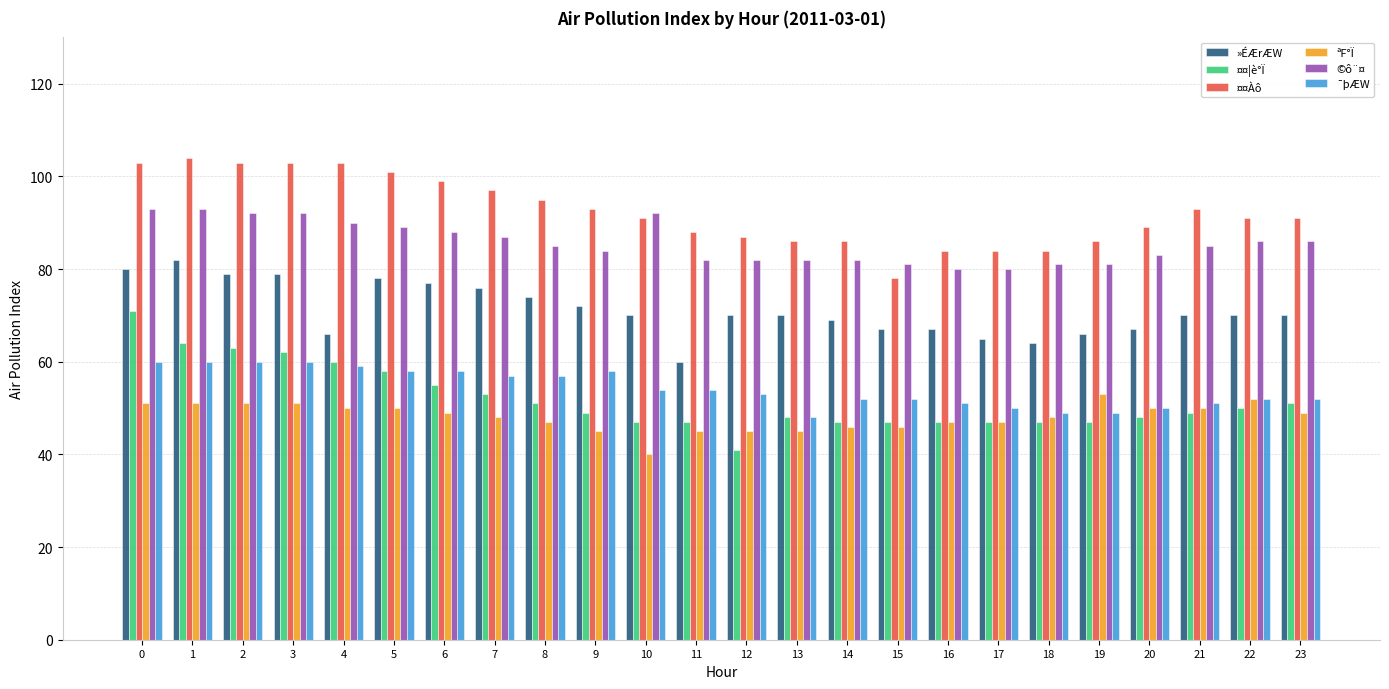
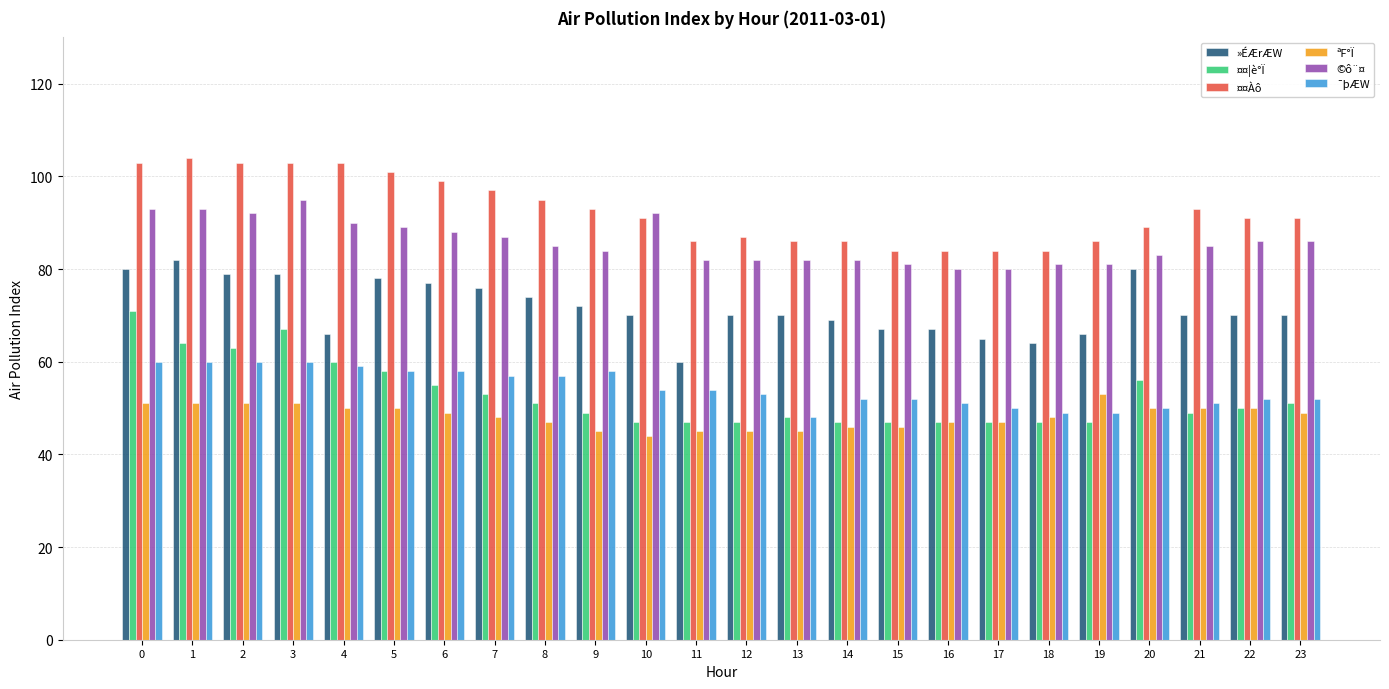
¤¤¦è°Ï, 3: 62 -> 67
©ô¨¤, 3: 92 -> 95
ªF°Ï, 10: 40 -> 44
¤¤Àô, 11: 88 -> 86
¤¤¦è°Ï, 12: 41 -> 47
¤¤Àô, 15: 78 -> 84
»ÉÆrÆW, 20: 67 -> 80
¤¤¦è°Ï, 20: 48 -> 56
ªF°Ï, 22: 52 -> 50
